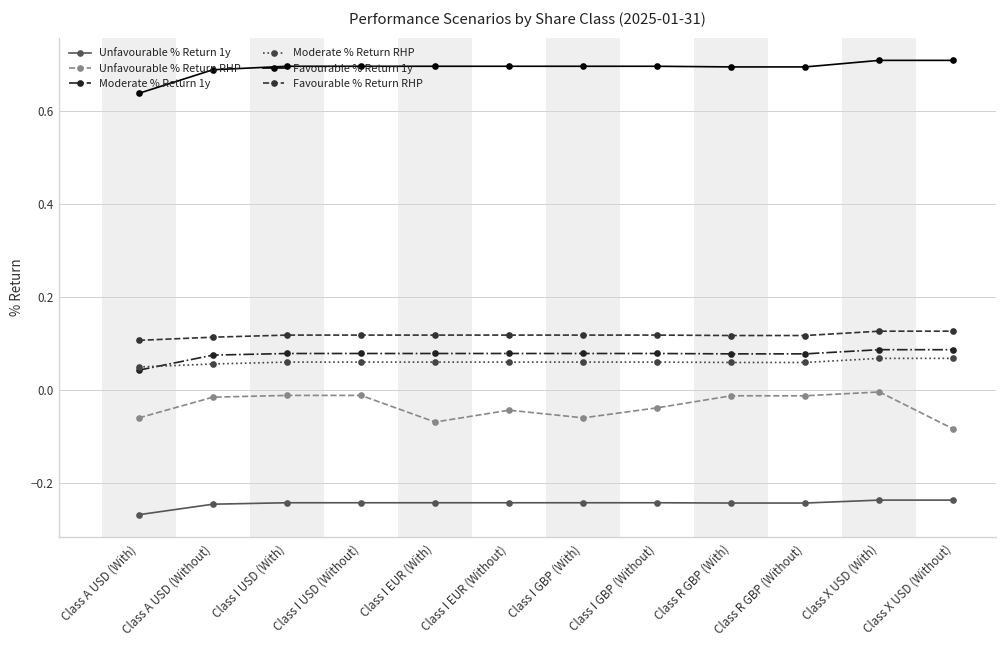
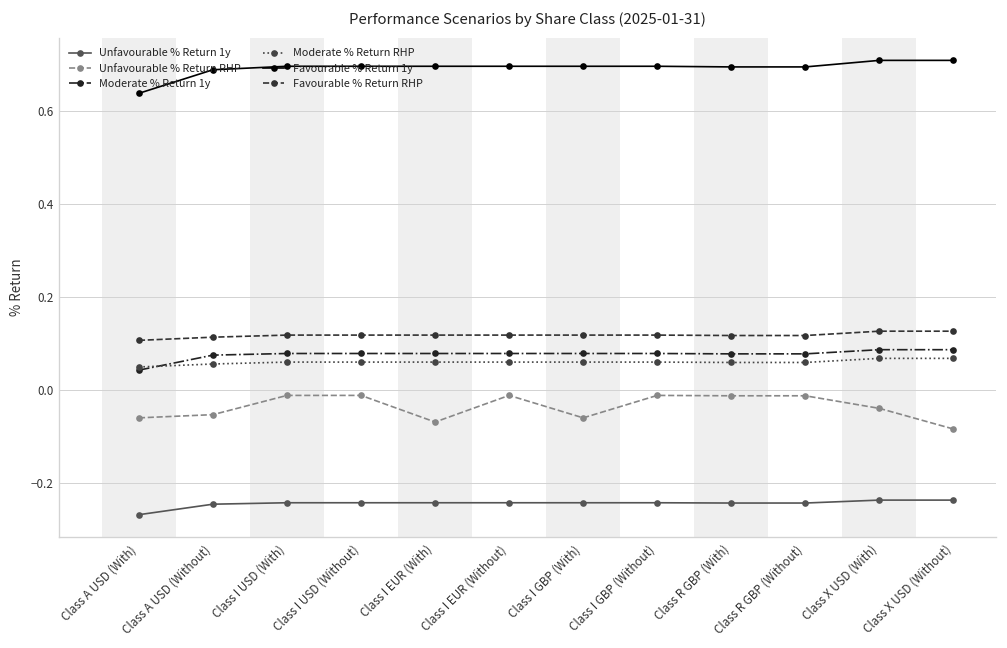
Unfavourable % Return RHP, Class A USD (Without): -0.02 -> -0.05
Unfavourable % Return RHP, Class I EUR (Without): -0.04 -> -0.01
Unfavourable % Return RHP, Class I GBP (Without): -0.04 -> -0.01
Unfavourable % Return RHP, Class X USD (With): 0.00 -> -0.04
